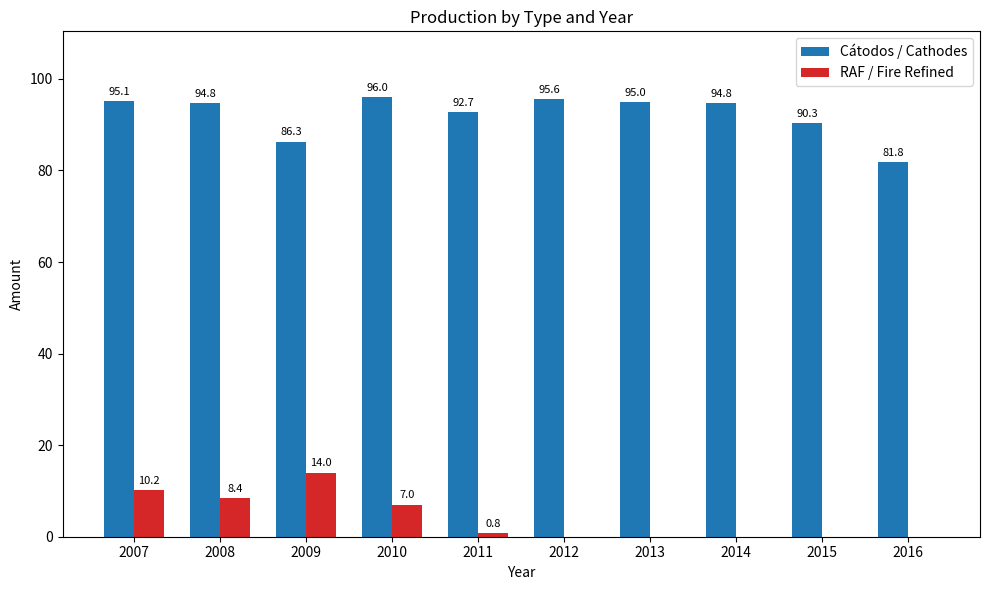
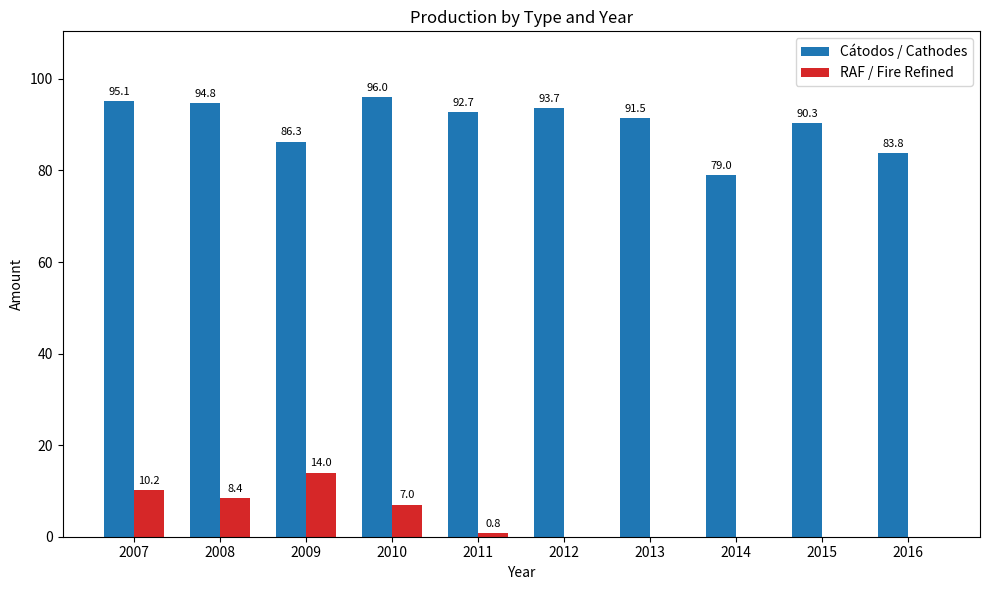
Cátodos / Cathodes, 2012: 95.6 -> 93.7
Cátodos / Cathodes, 2013: 95.0 -> 91.5
Cátodos / Cathodes, 2014: 94.8 -> 79.0
Cátodos / Cathodes, 2016: 81.8 -> 83.8
